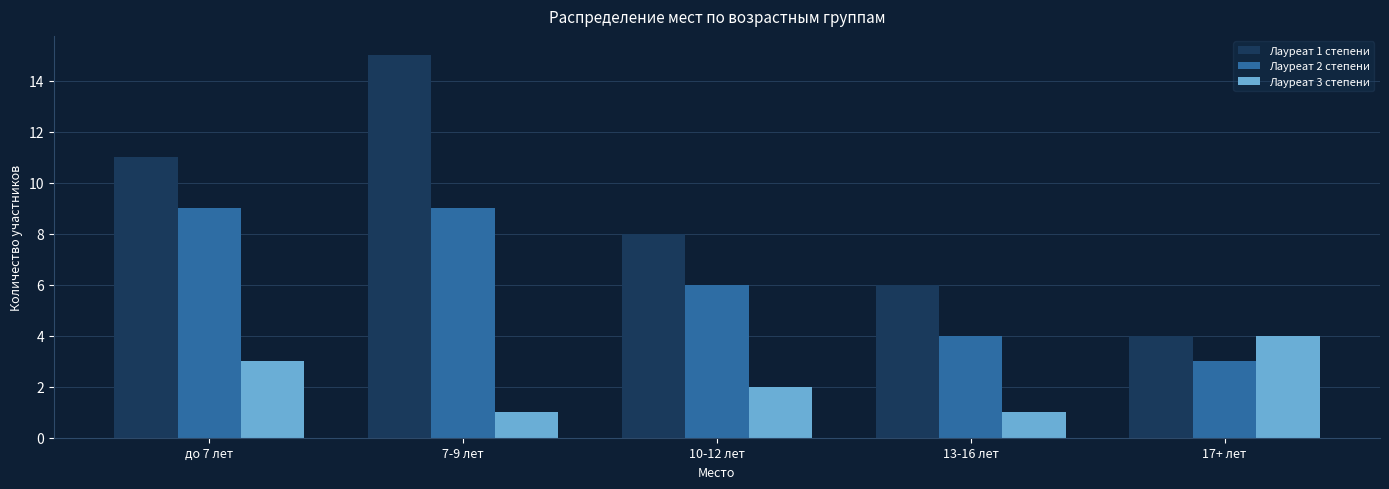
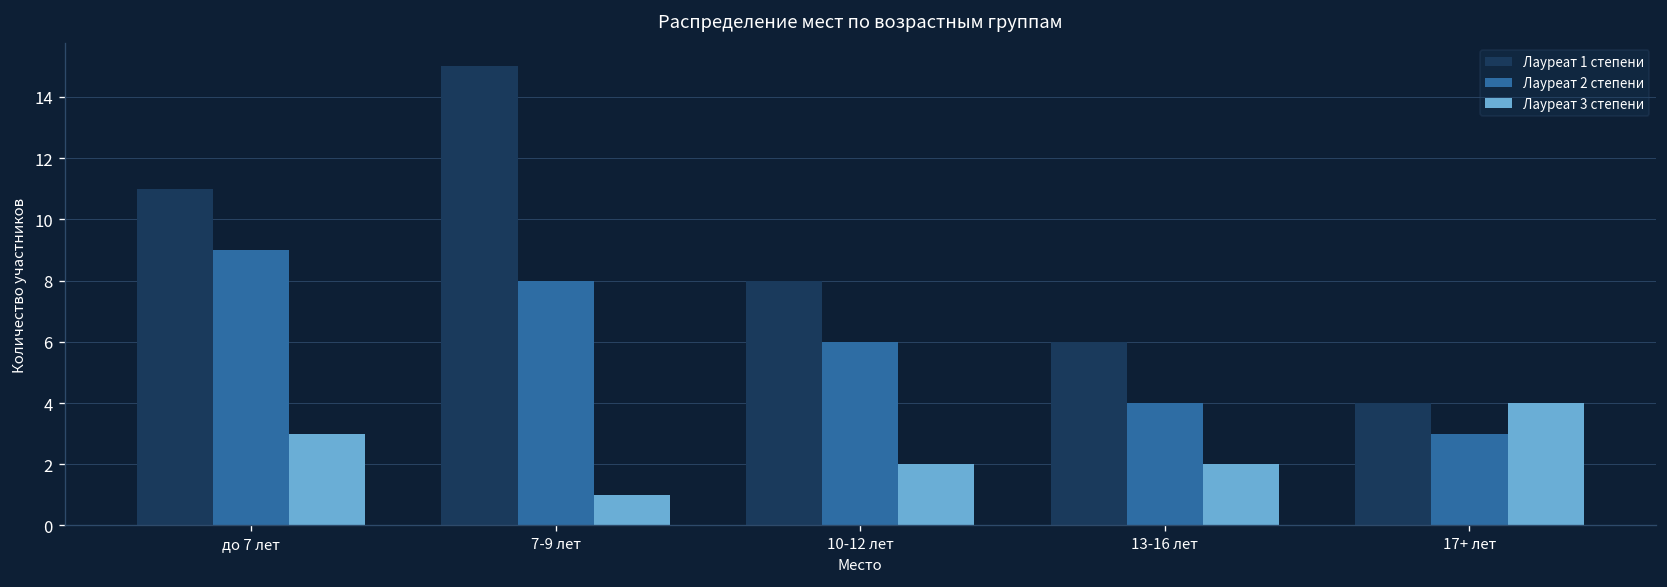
Лауреат 2 степени, 7-9 лет: 9 -> 8
Лауреат 3 степени, 13-16 лет: 1 -> 2
